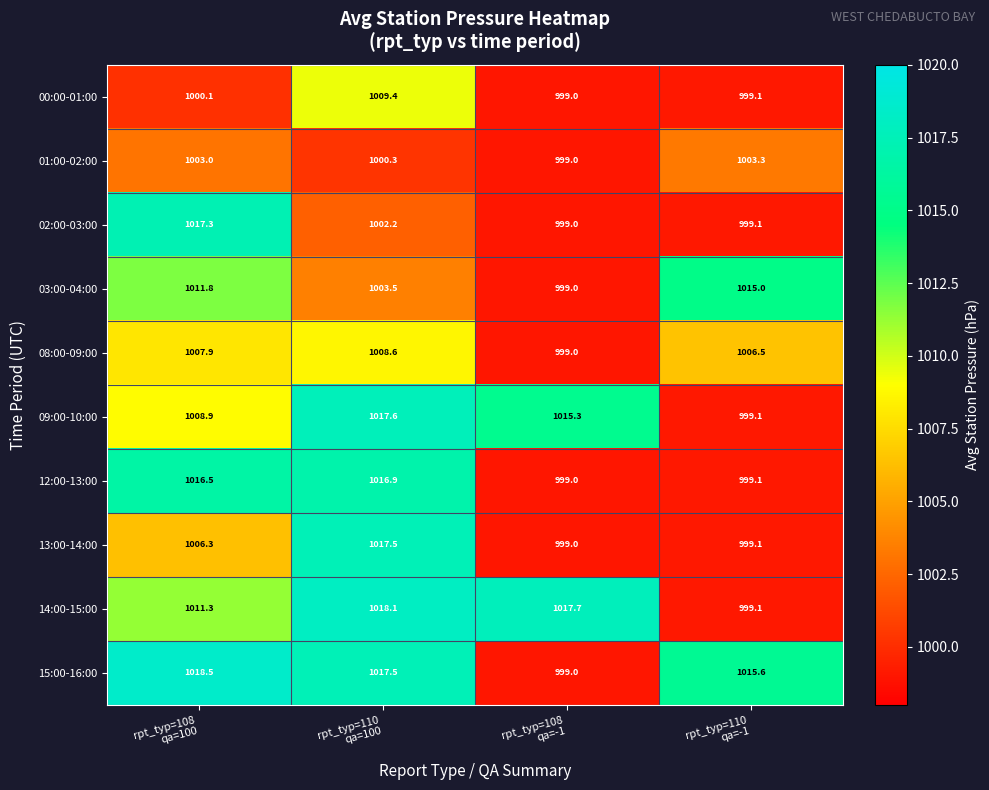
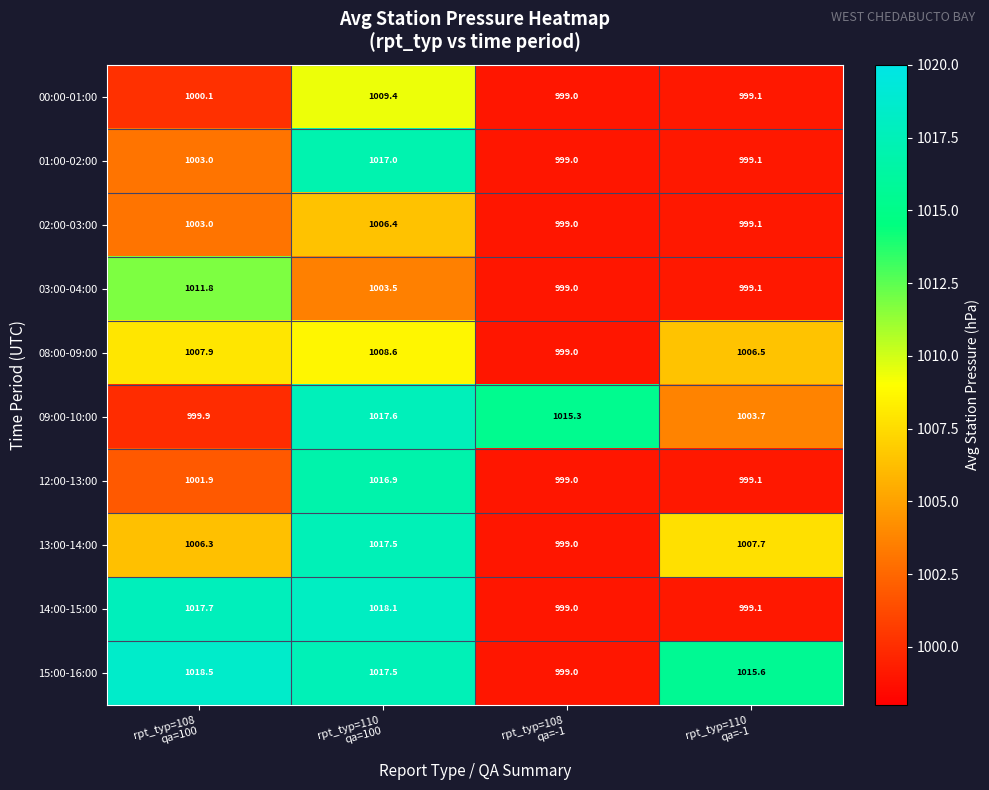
01:00-02:00, rpt_typ=110 qa=100: 1000.3 -> 1017.0
01:00-02:00, rpt_typ=110 qa=-1: 1003.3 -> 999.1
02:00-03:00, rpt_typ=108 qa=100: 1017.3 -> 1003.0
02:00-03:00, rpt_typ=110 qa=100: 1002.2 -> 1006.4
03:00-04:00, rpt_typ=110 qa=-1: 1015.0 -> 999.1
09:00-10:00, rpt_typ=108 qa=100: 1008.9 -> 999.9
09:00-10:00, rpt_typ=110 qa=-1: 999.1 -> 1003.7
12:00-13:00, rpt_typ=108 qa=100: 1016.5 -> 1001.9
13:00-14:00, rpt_typ=110 qa=-1: 999.1 -> 1007.7
14:00-15:00, rpt_typ=108 qa=100: 1011.3 -> 1017.7
14:00-15:00, rpt_typ=108 qa=-1: 1017.7 -> 999.0
